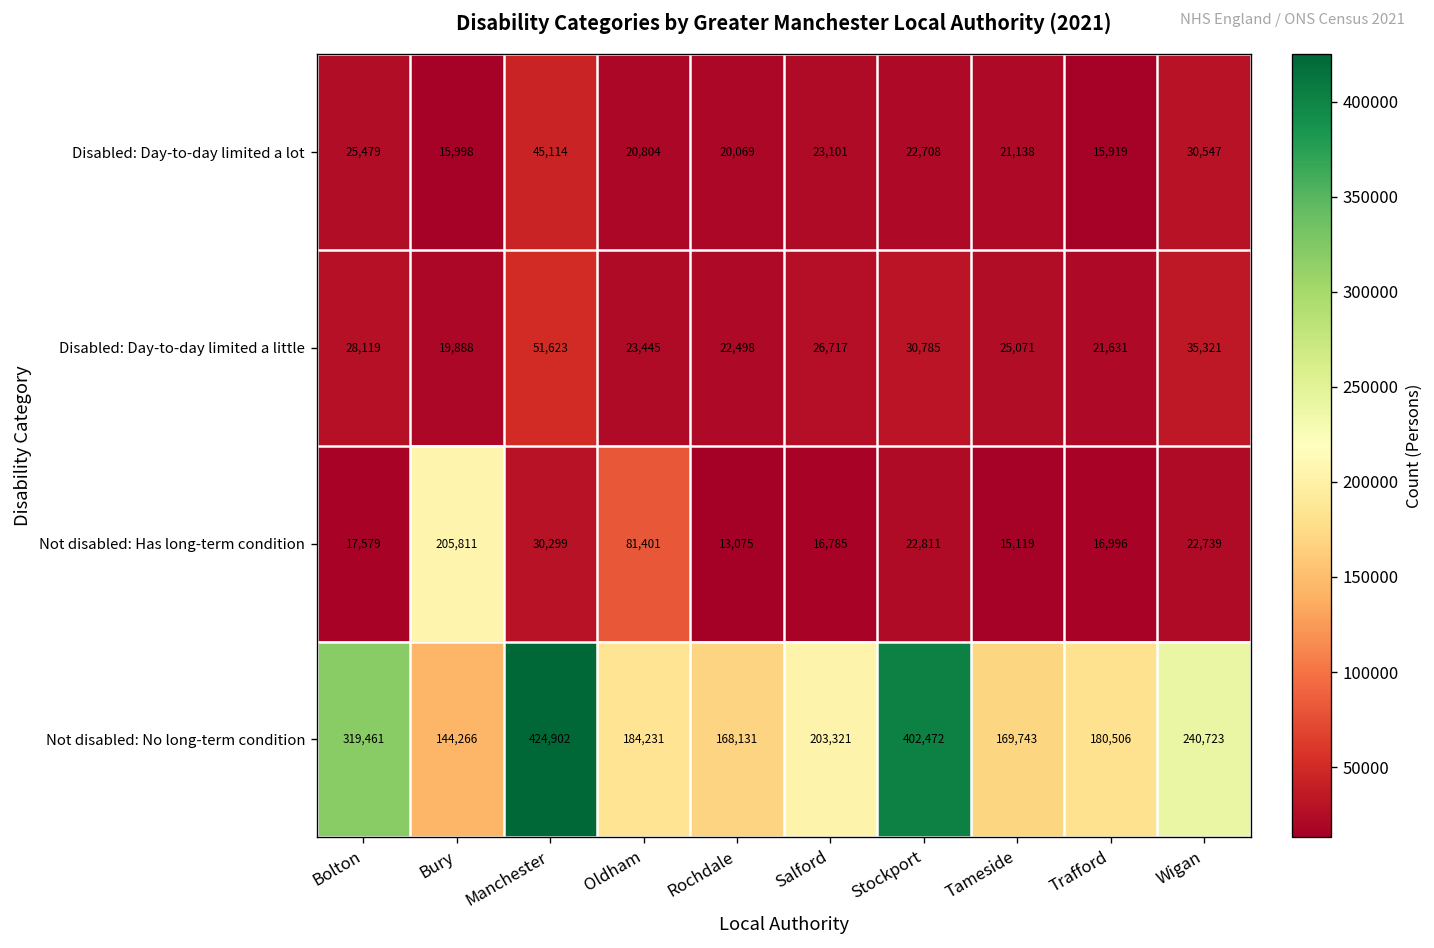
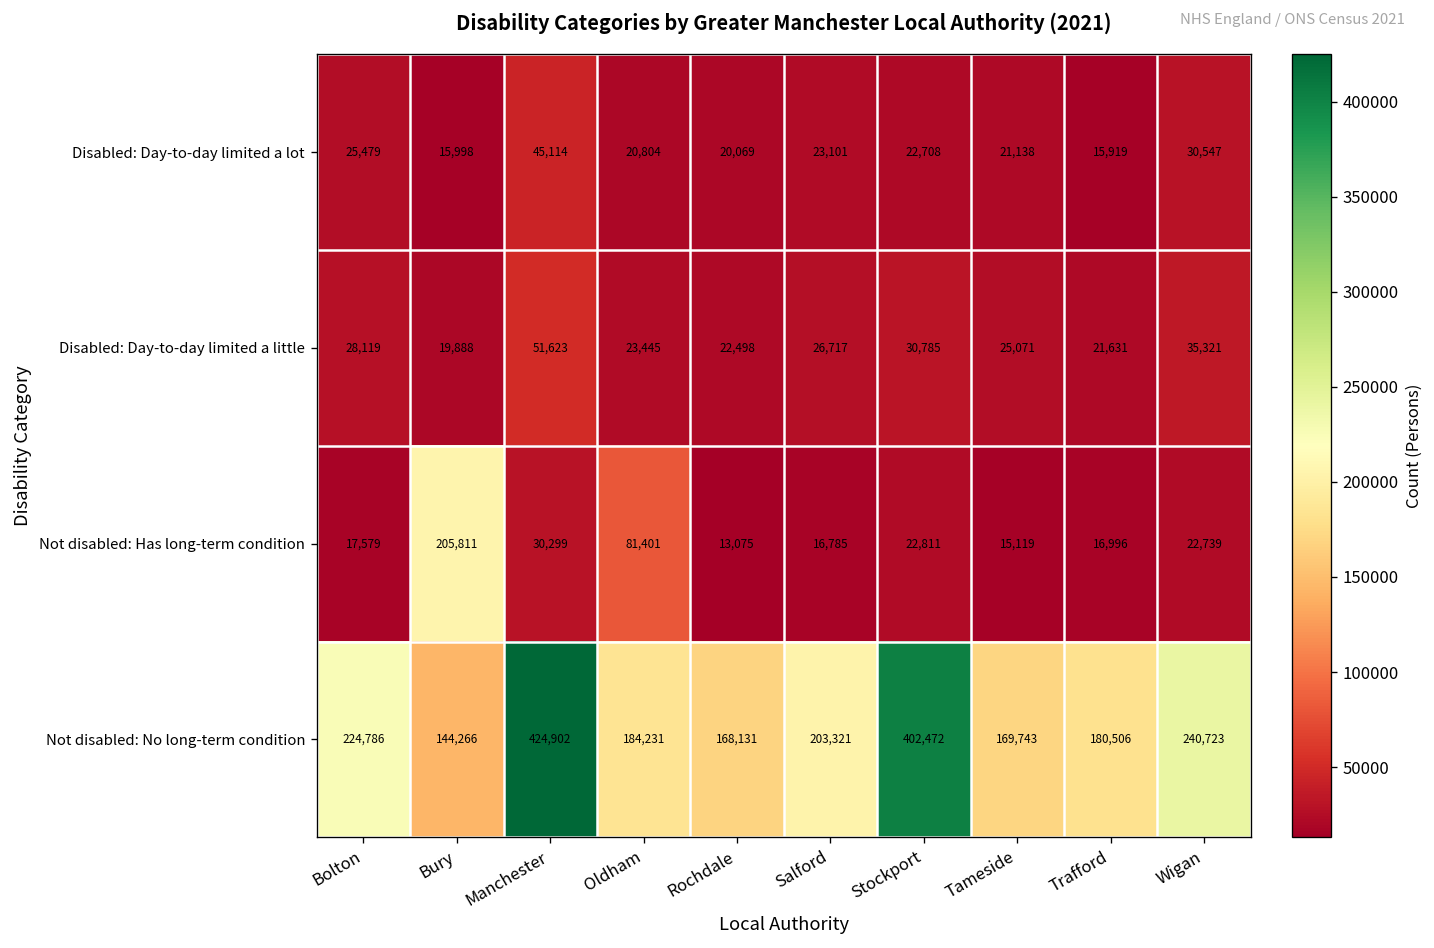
Not disabled: No long-term condition, Bolton: 319,461 -> 224,786
